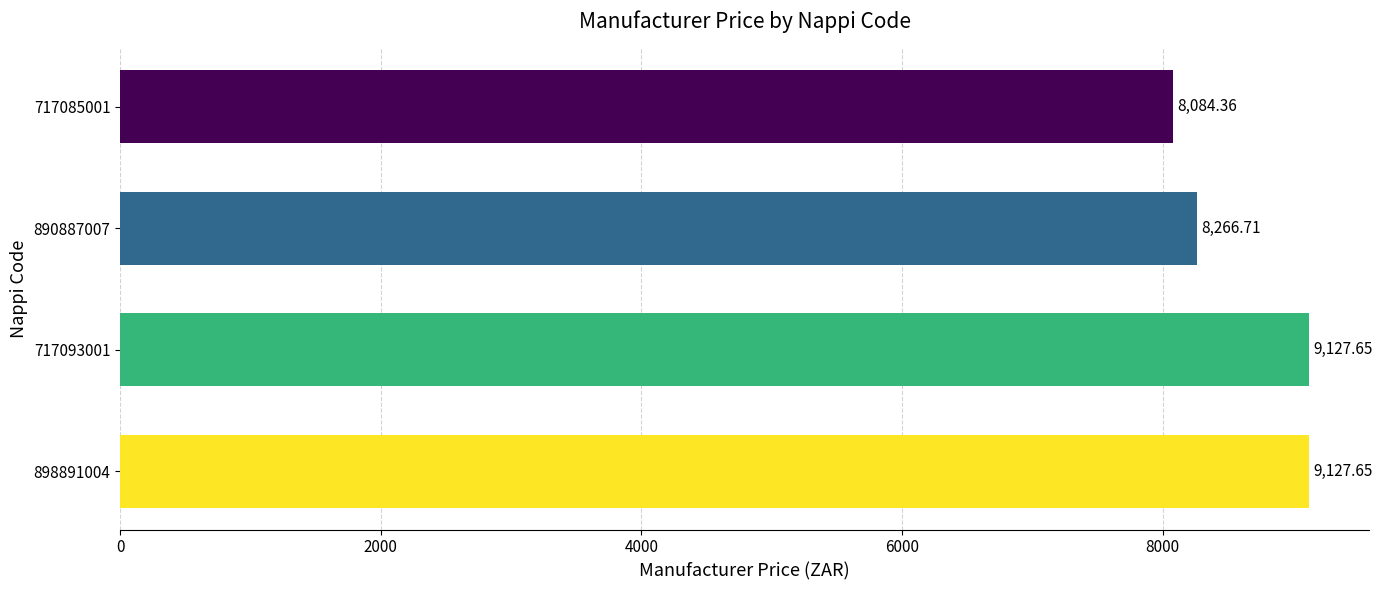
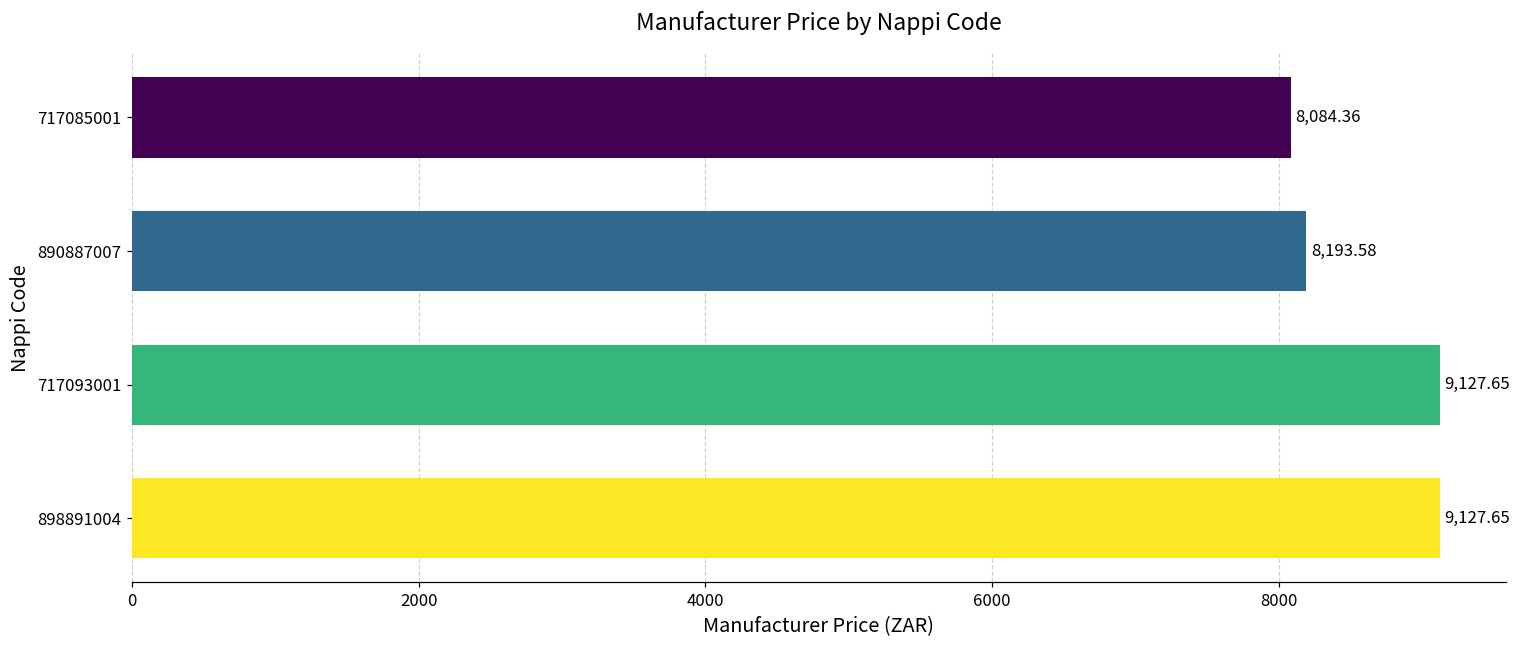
890887007: 8,266.71 -> 8,193.58
